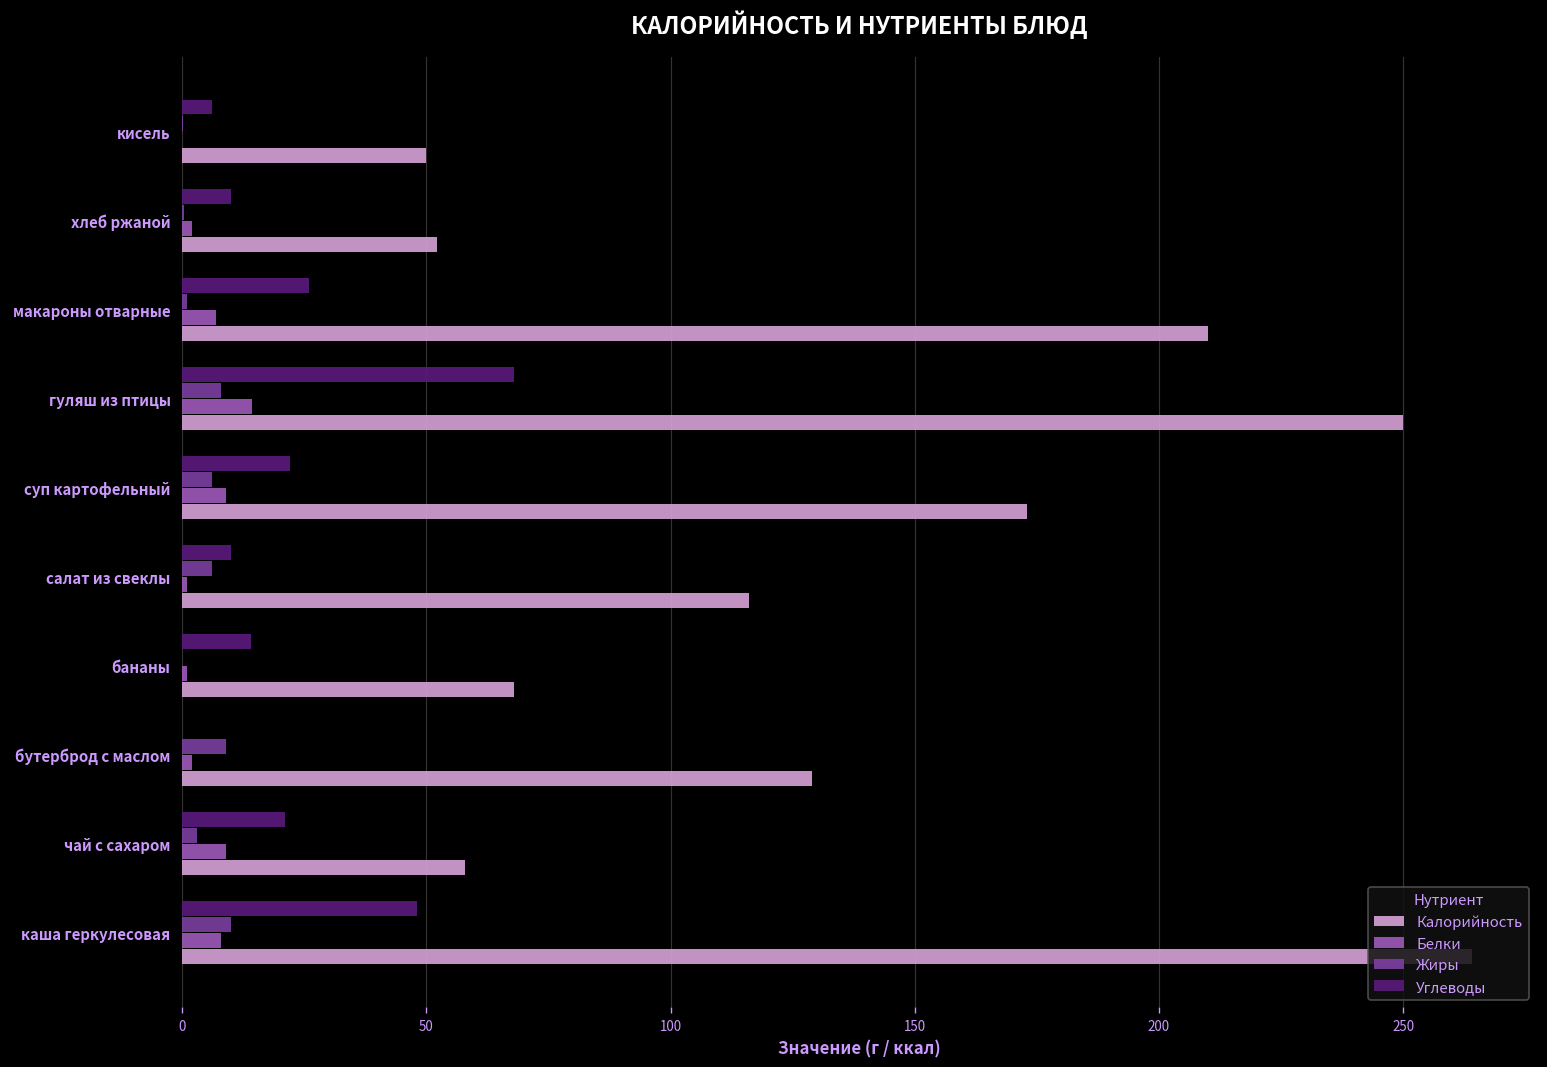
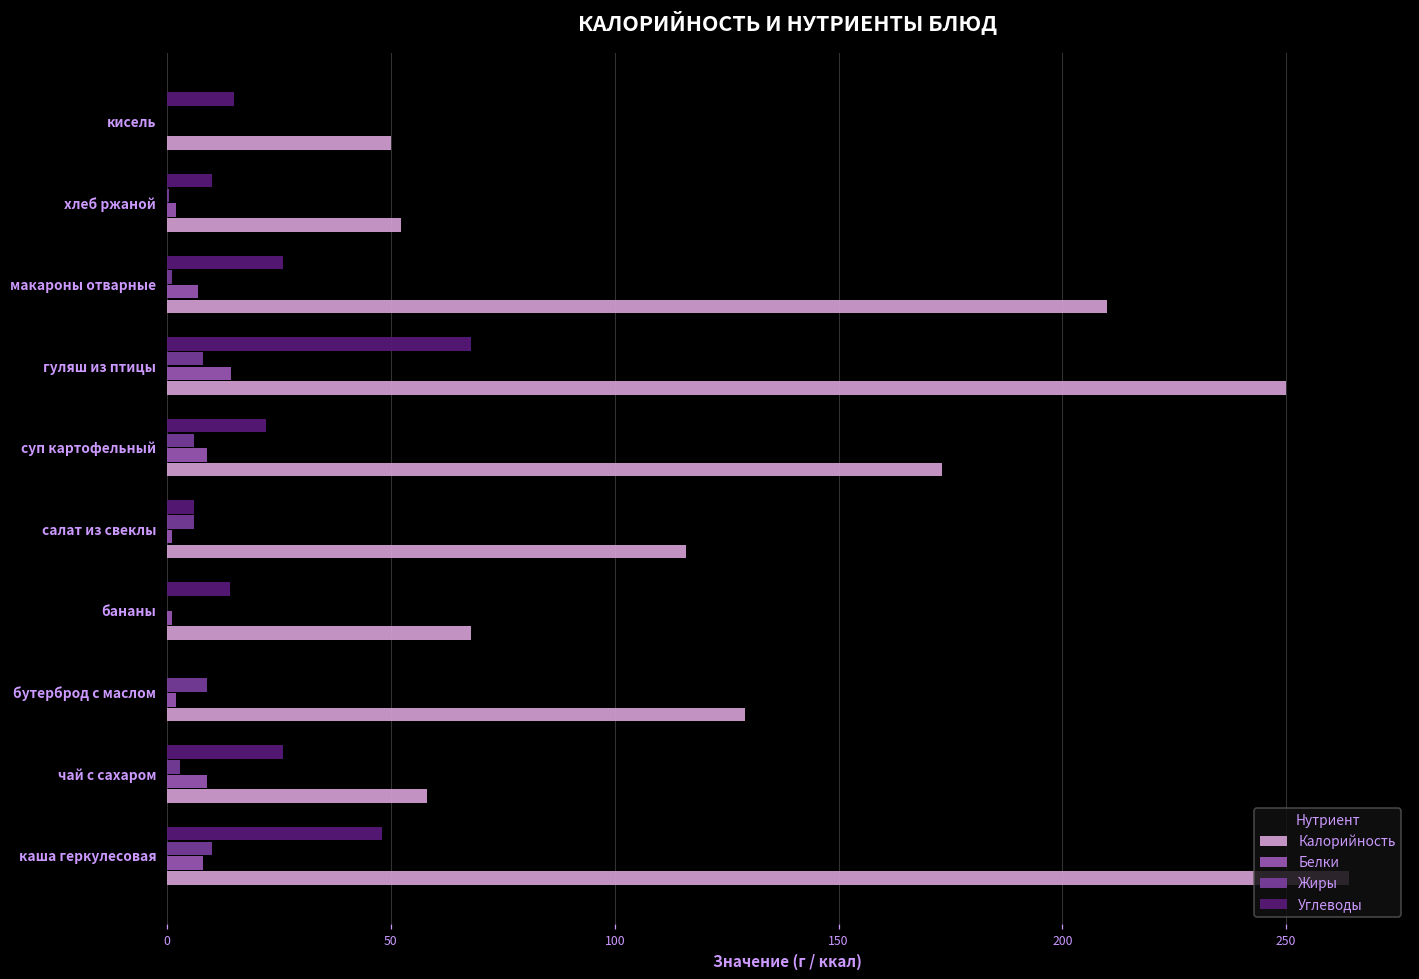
Углеводы, кисель: 6 -> 15
Углеводы, салат из свеклы: 10 -> 6
Углеводы, чай с сахаром: 21 -> 26
